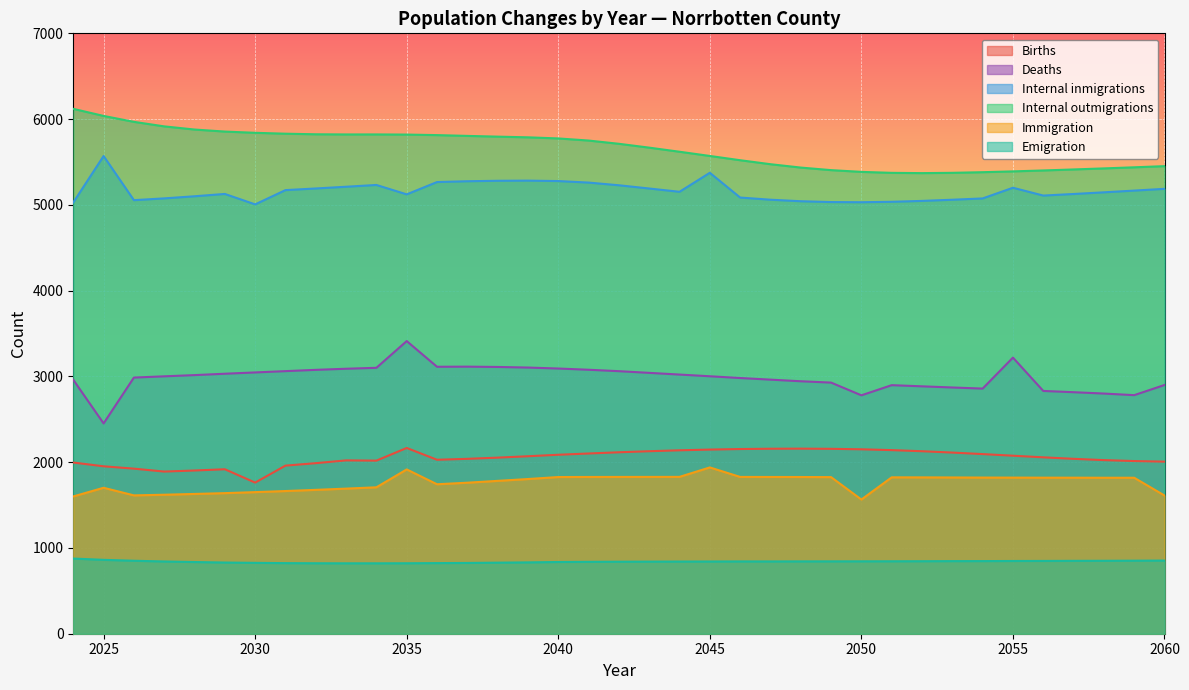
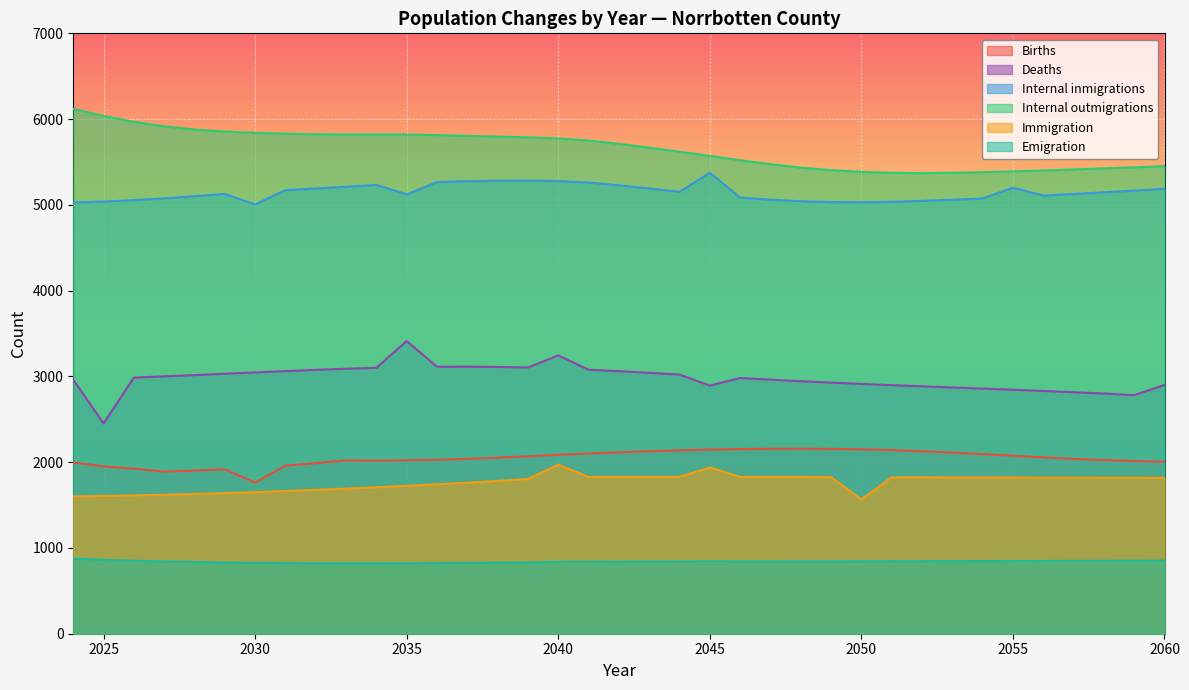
Internal inmigrations, 2025: 5600 -> 5000
Immigration, 2025: 1700 -> 1600
Births, 2035: 2200 -> 2000
Immigration, 2035: 1900 -> 1700
Deaths, 2040: 3100 -> 3200
Immigration, 2040: 1800 -> 2000
Deaths, 2045: 3000 -> 2900
Deaths, 2050: 2800 -> 2900
Deaths, 2055: 3200 -> 2800
Immigration, 2060: 1600 -> 1800
